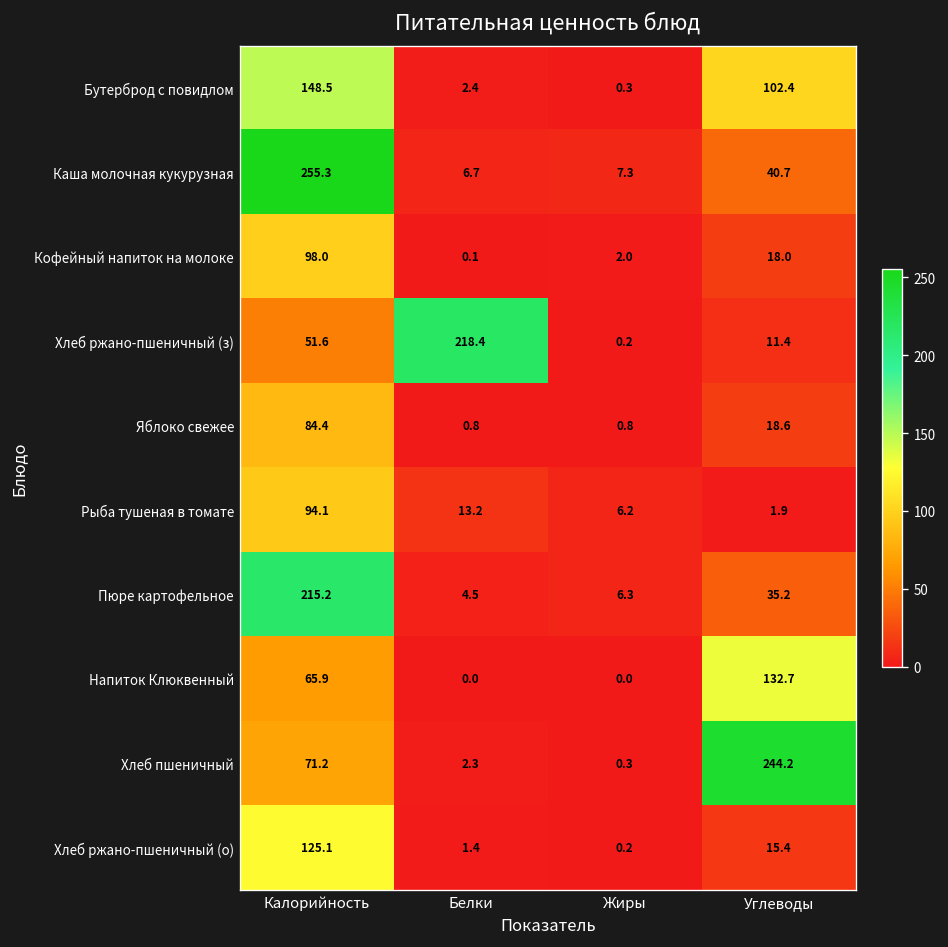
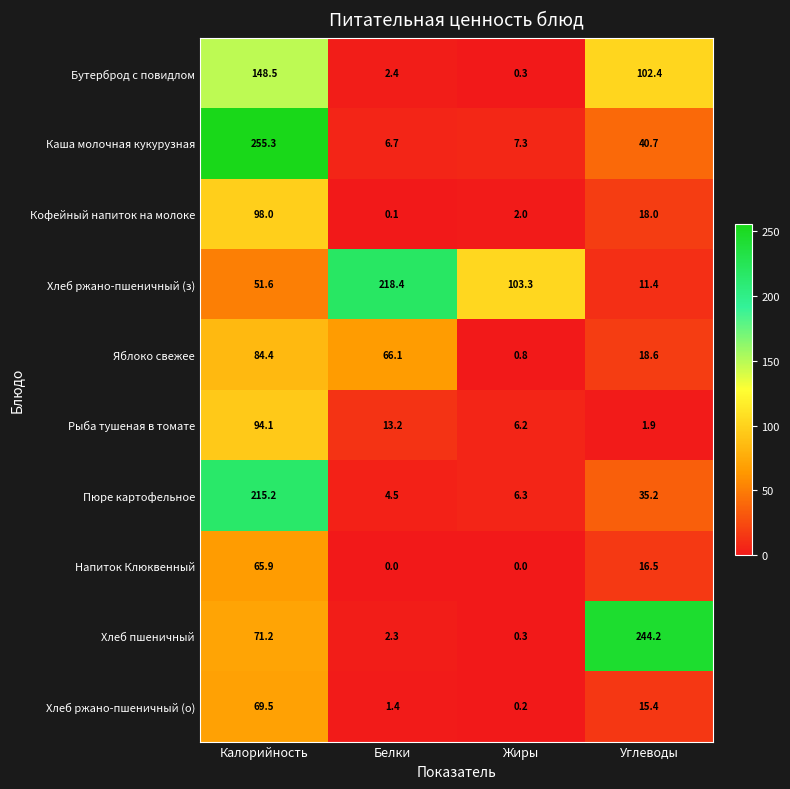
Хлеб ржано-пшеничный (з), Жиры: 0.2 -> 103.3
Яблоко свежее, Белки: 0.8 -> 66.1
Напиток Клюквенный, Углеводы: 132.7 -> 16.5
Хлеб ржано-пшеничный (о), Калорийность: 125.1 -> 69.5
